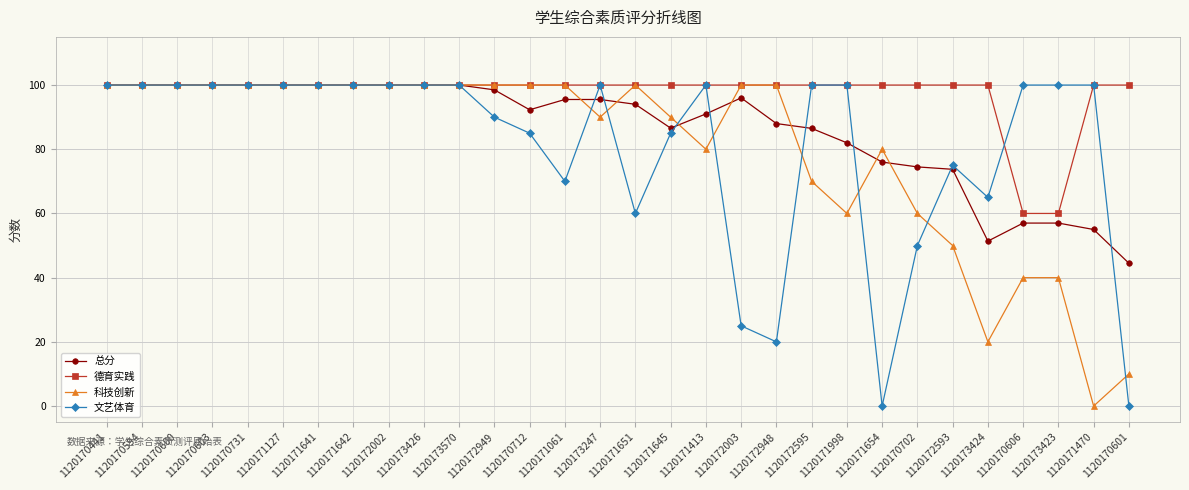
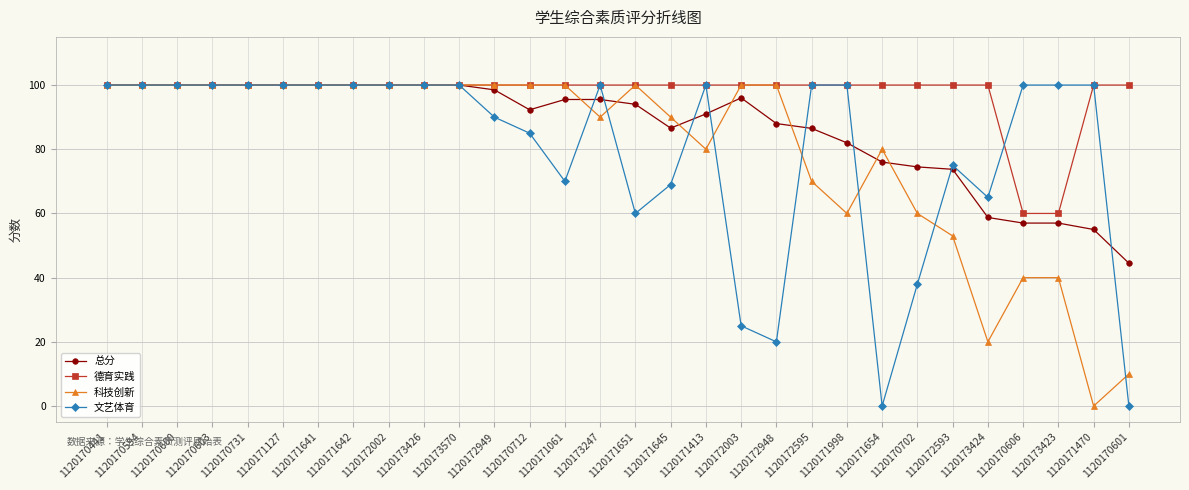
文艺体育, 1120171645: 85 -> 69
文艺体育, 1120170702: 50 -> 38
科技创新, 1120172593: 50 -> 53
总分, 1120173424: 51 -> 59
